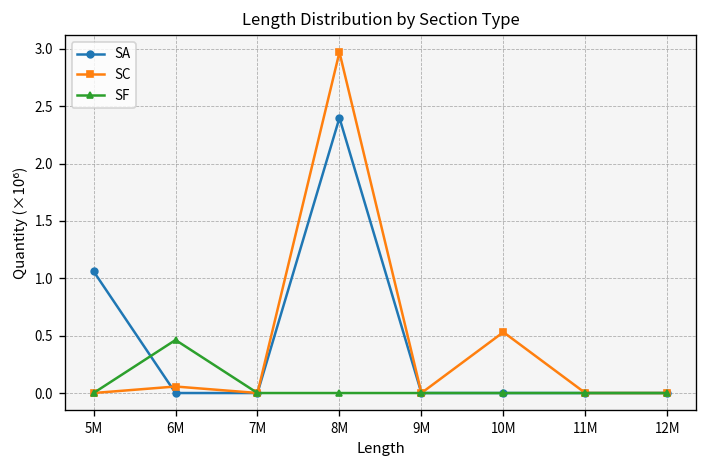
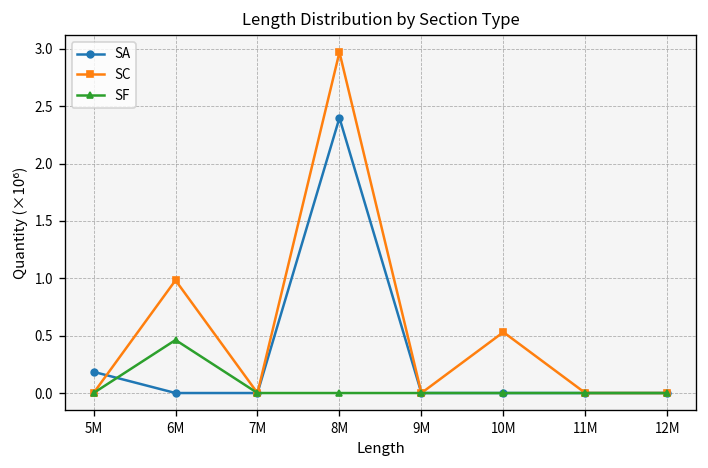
SA, 5M: 1.1 -> 0.2
SC, 6M: 0.1 -> 1.0
